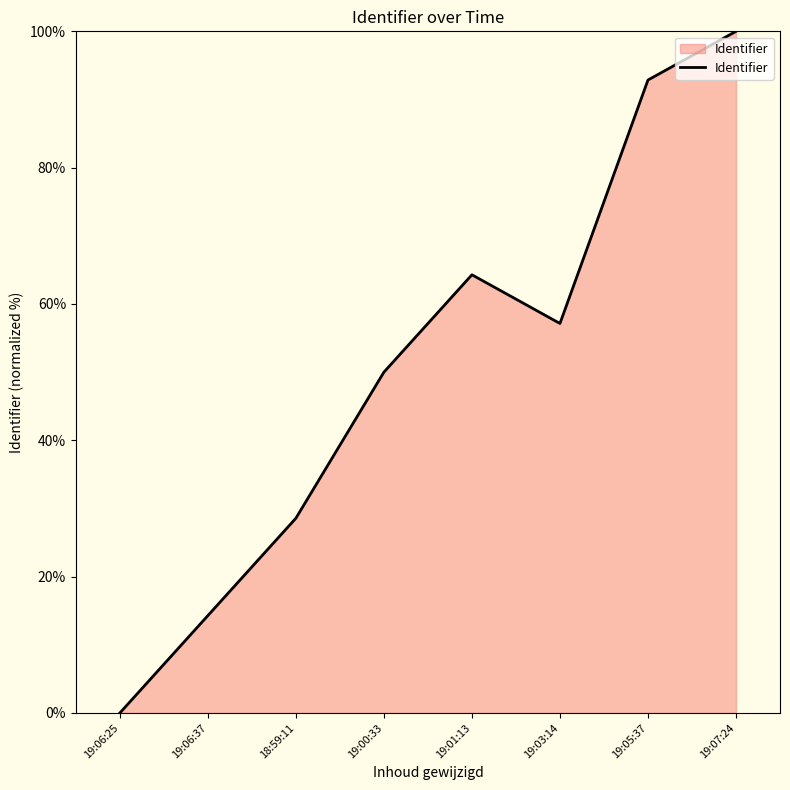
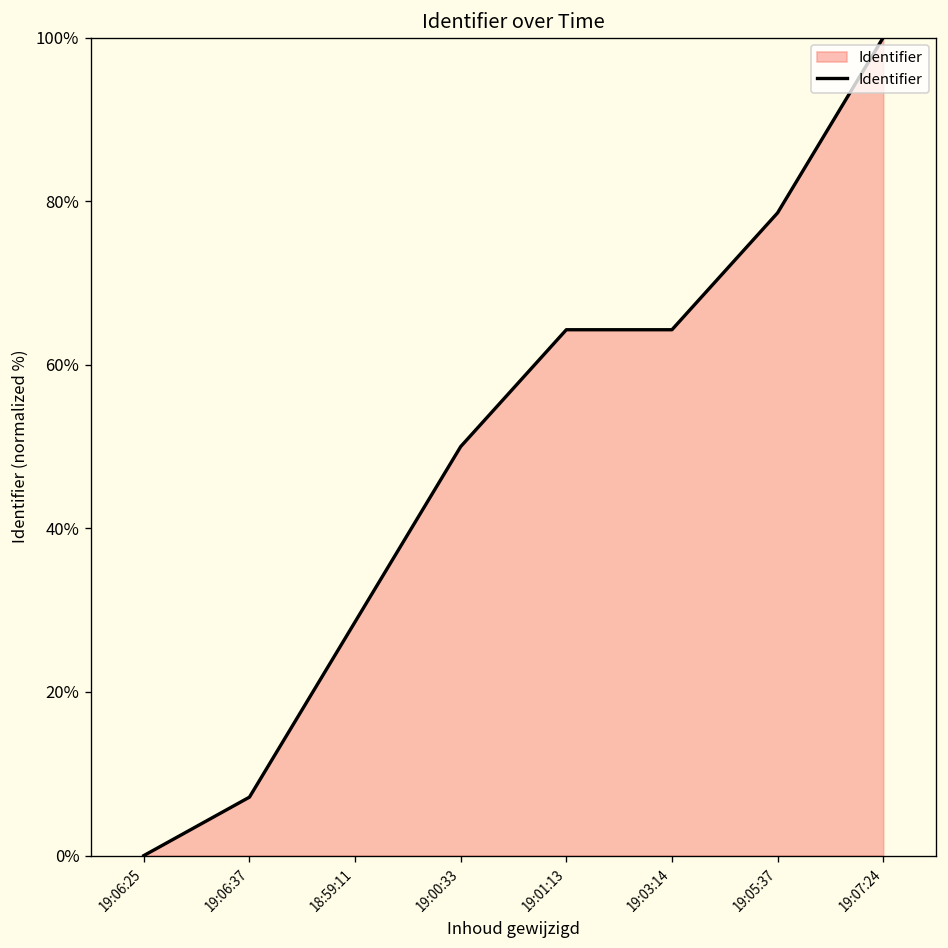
19:06:37: 14% -> 7%
19:03:14: 57% -> 64%
19:05:37: 93% -> 79%
